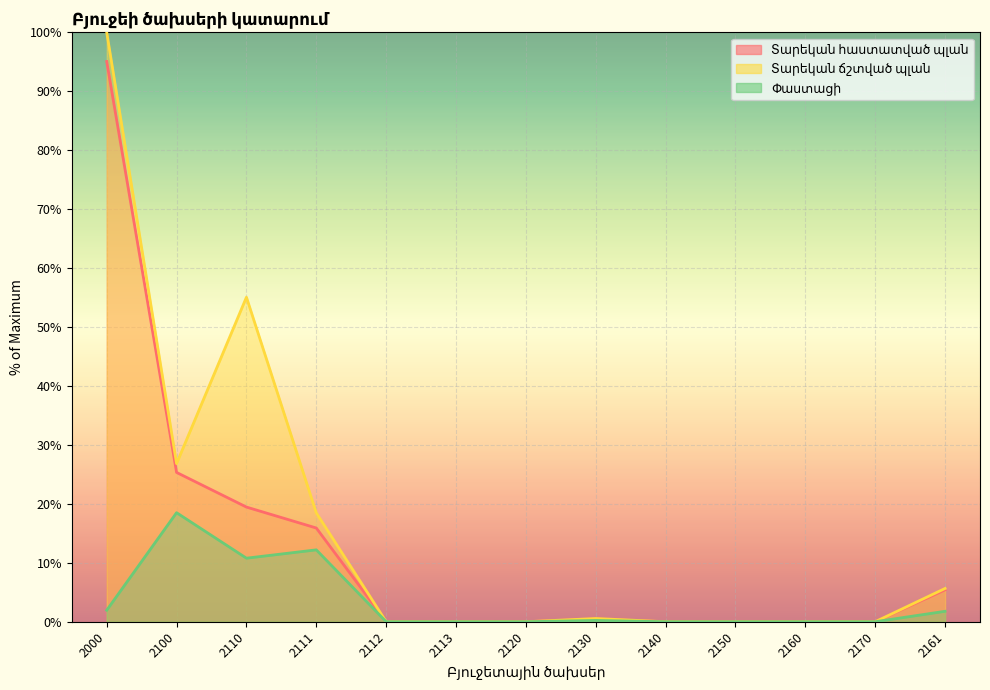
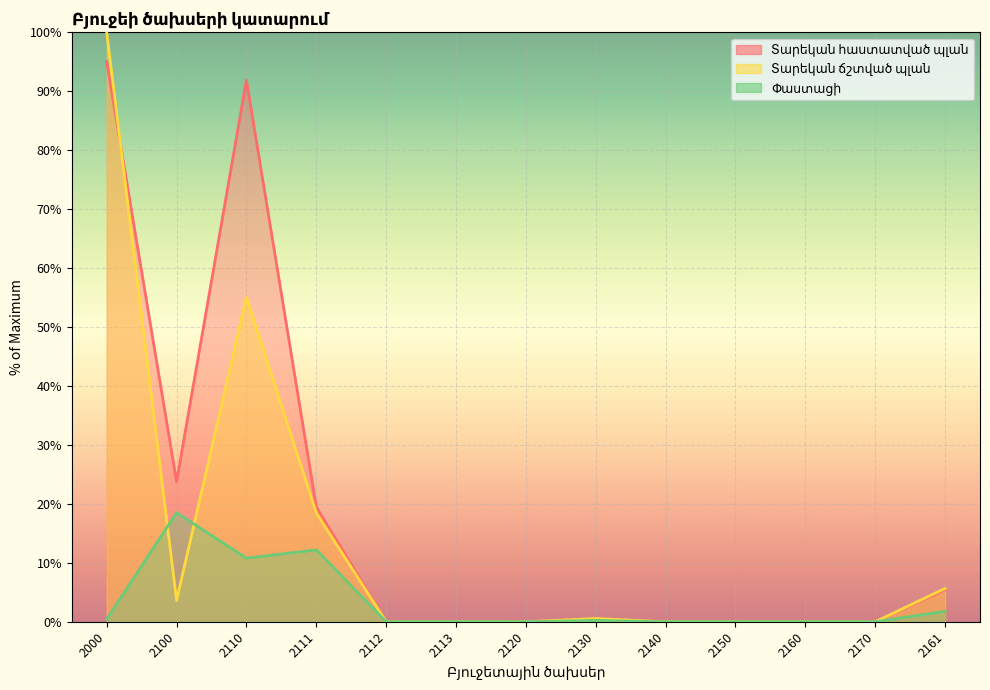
Փաստացի, 2000: 2% -> 0%
Տարեկան հաստատված պլան, 2100: 25% -> 24%
Տարեկան ճշտված պլան, 2100: 27% -> 4%
Տարեկան հաստատված պլան, 2110: 19% -> 92%
Տարեկան հաստատված պլան, 2111: 16% -> 19%
